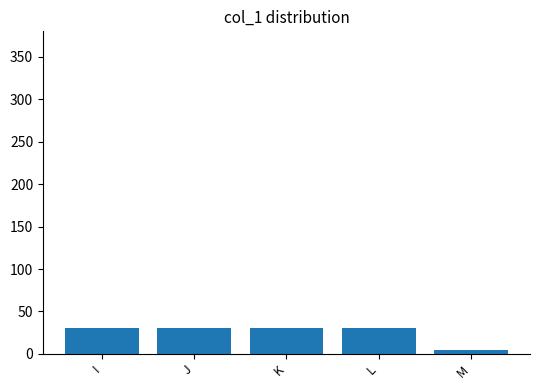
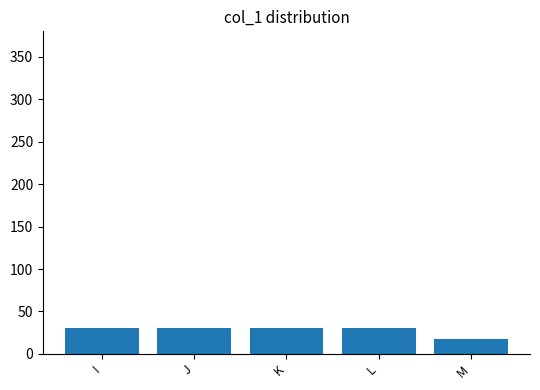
M: 10 -> 20
